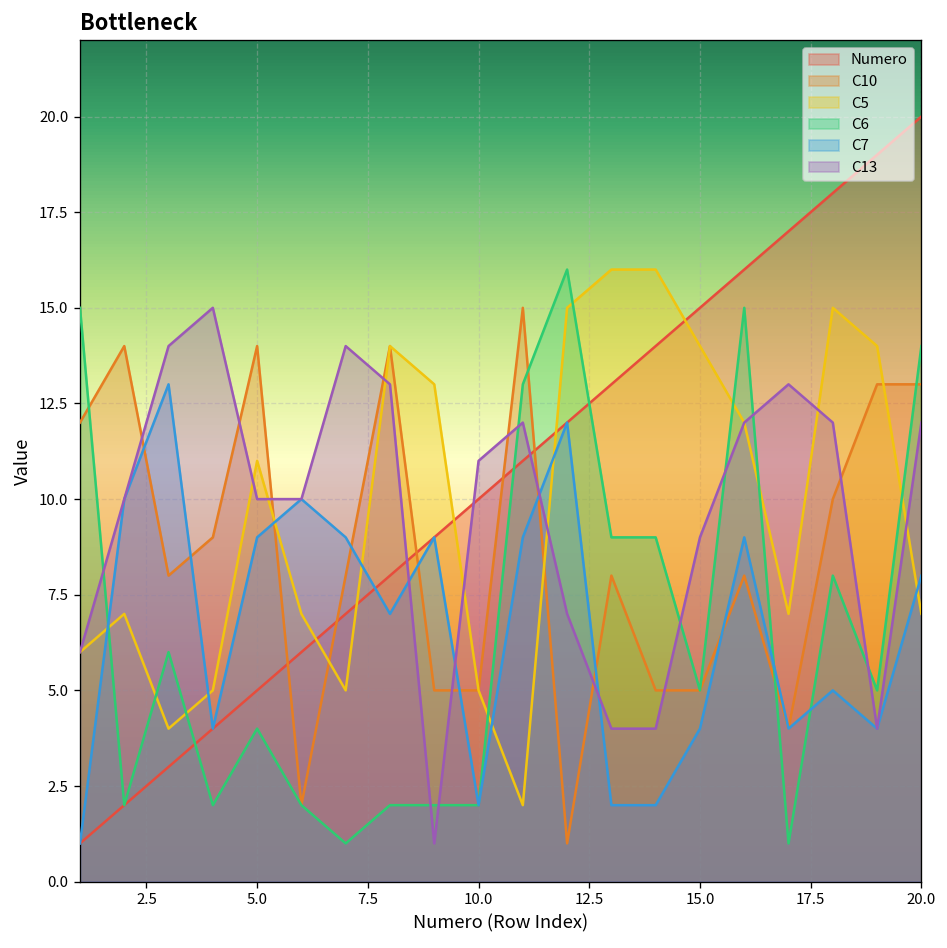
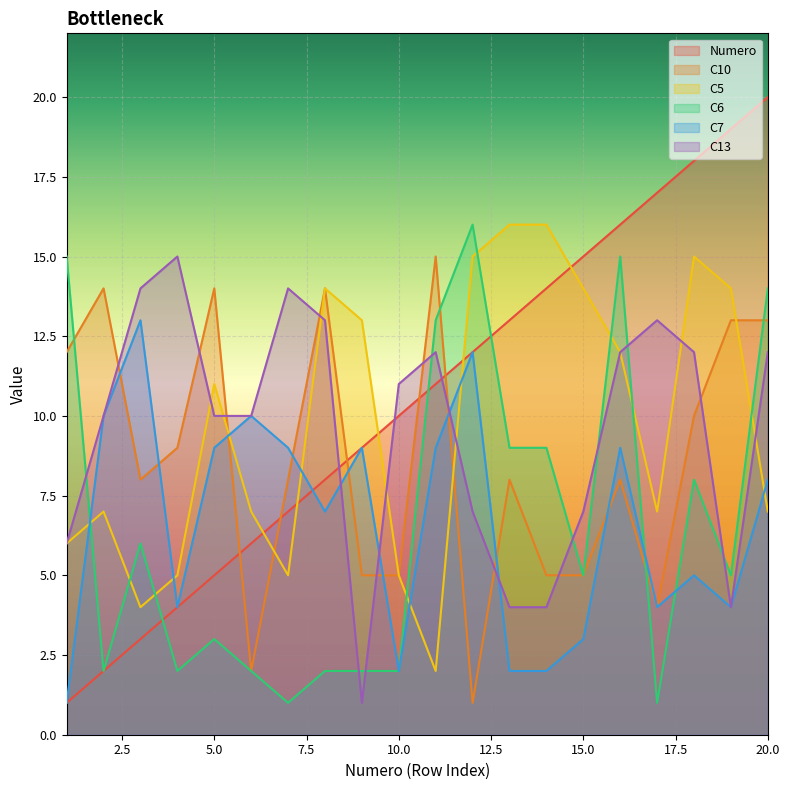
C6, 5.0: 4 -> 3
C7, 15.0: 4 -> 3
C13, 15.0: 9 -> 7
